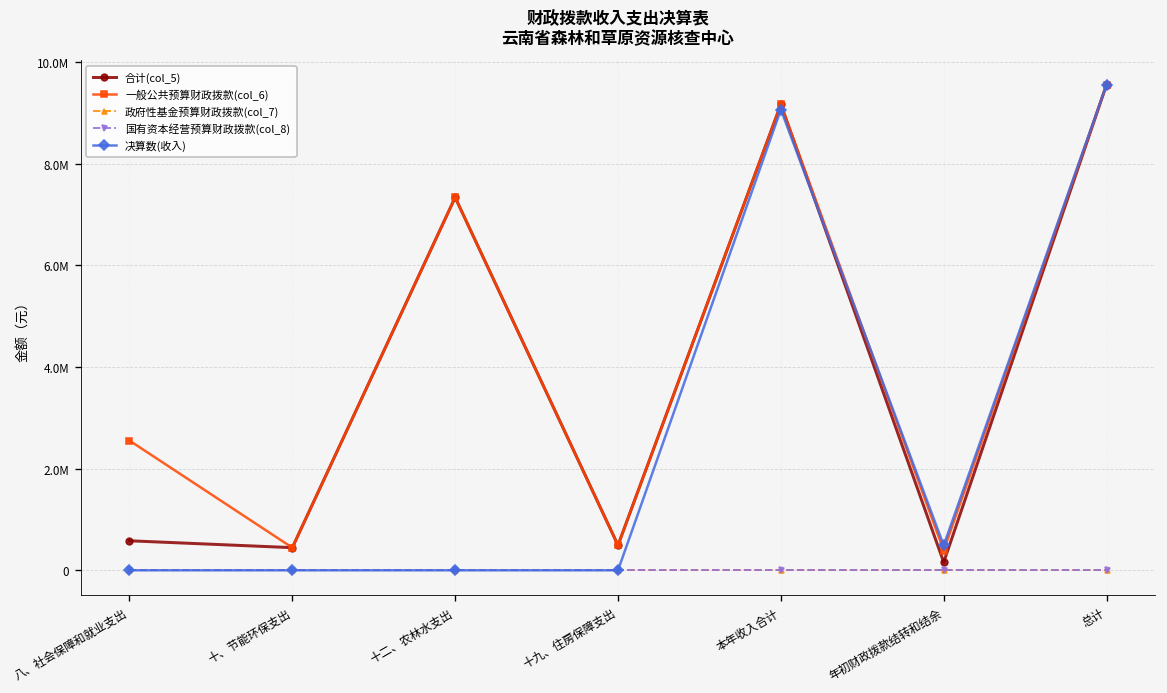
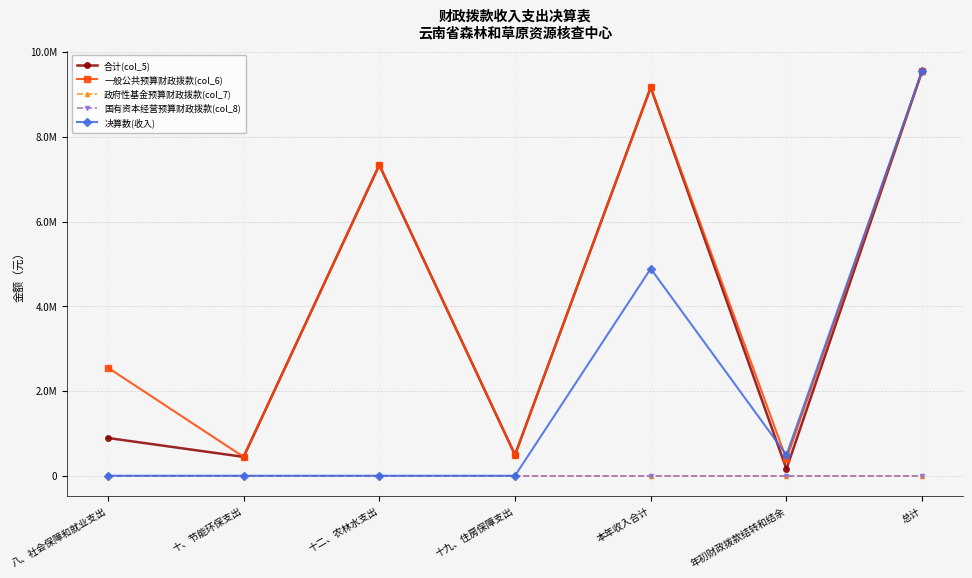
合计(col_5), 八、社会保障和就业支出: 600000 -> 900000
决算数(收入), 本年收入合计: 9100000 -> 4900000
